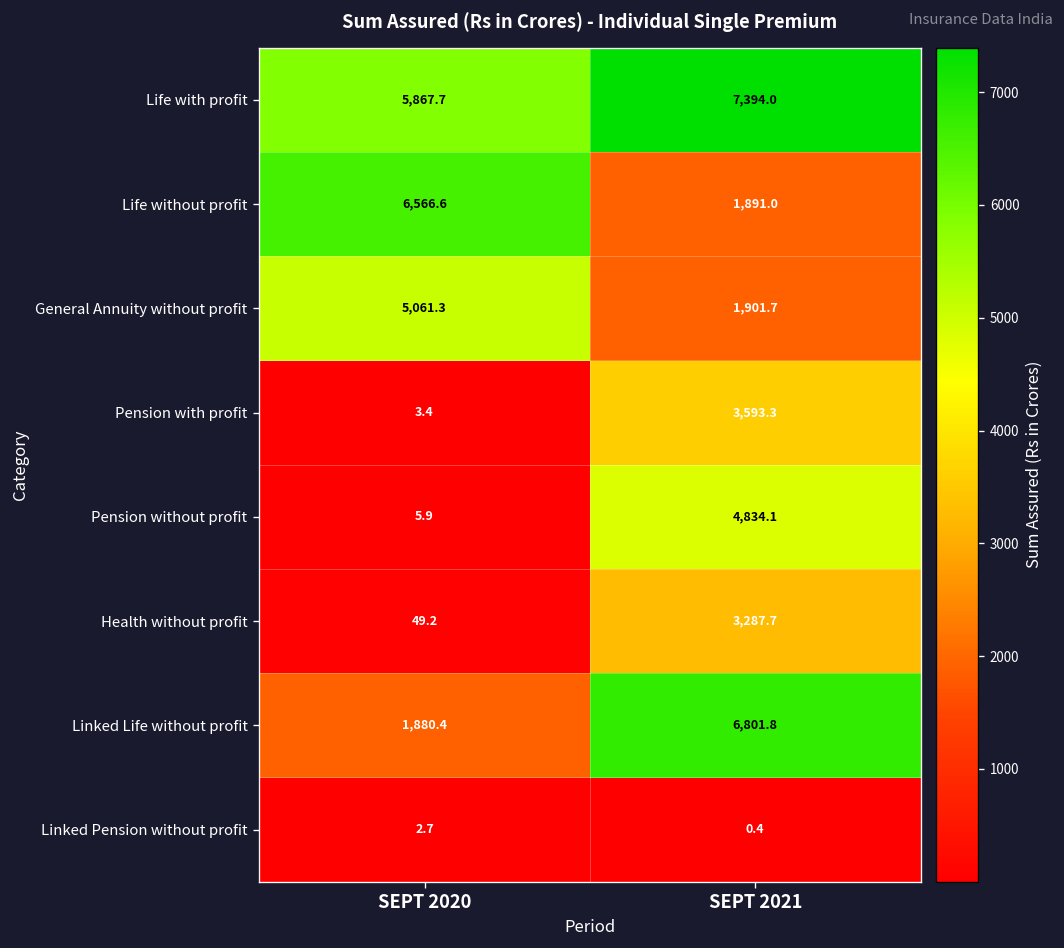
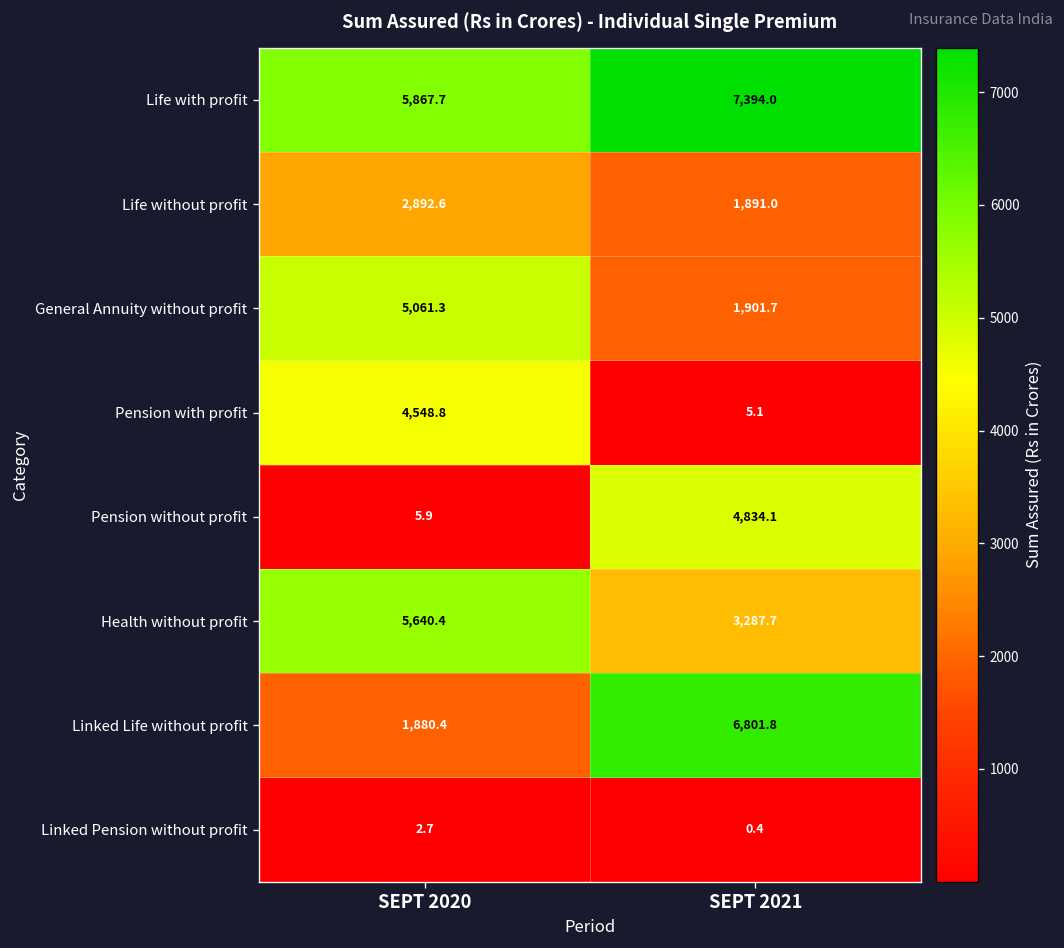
Life without profit, SEPT 2020: 6,566.6 -> 2,892.6
Pension with profit, SEPT 2020: 3.4 -> 4,548.8
Pension with profit, SEPT 2021: 3,593.3 -> 5.1
Health without profit, SEPT 2020: 49.2 -> 5,640.4
